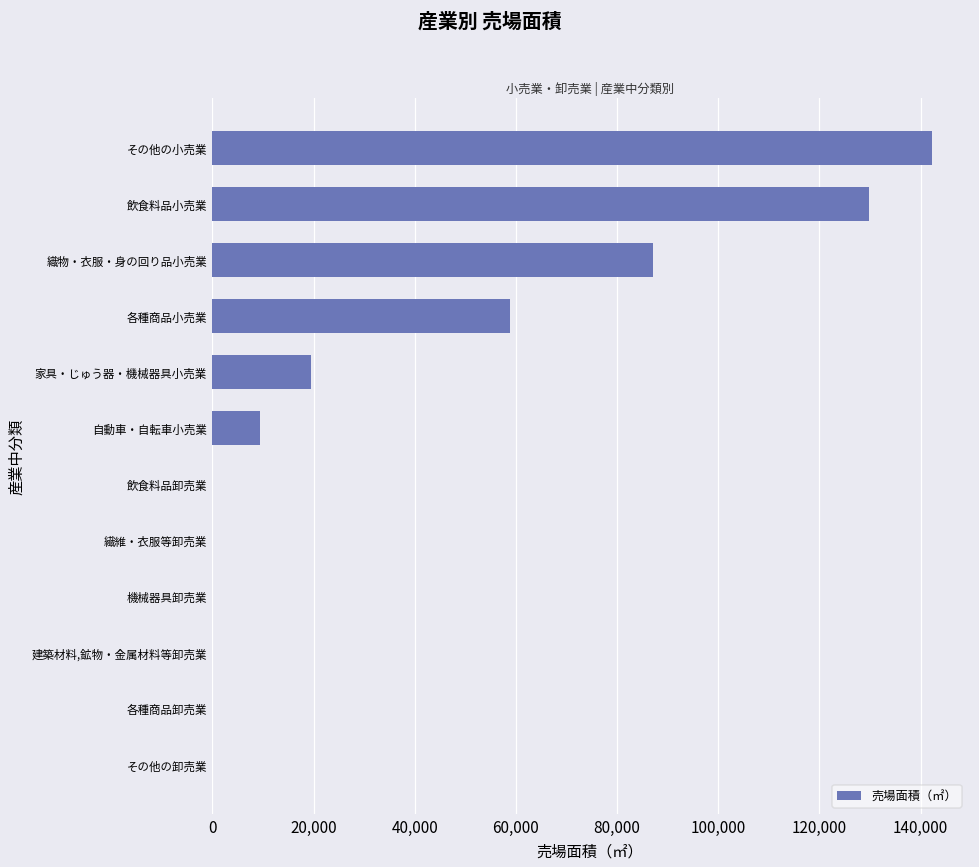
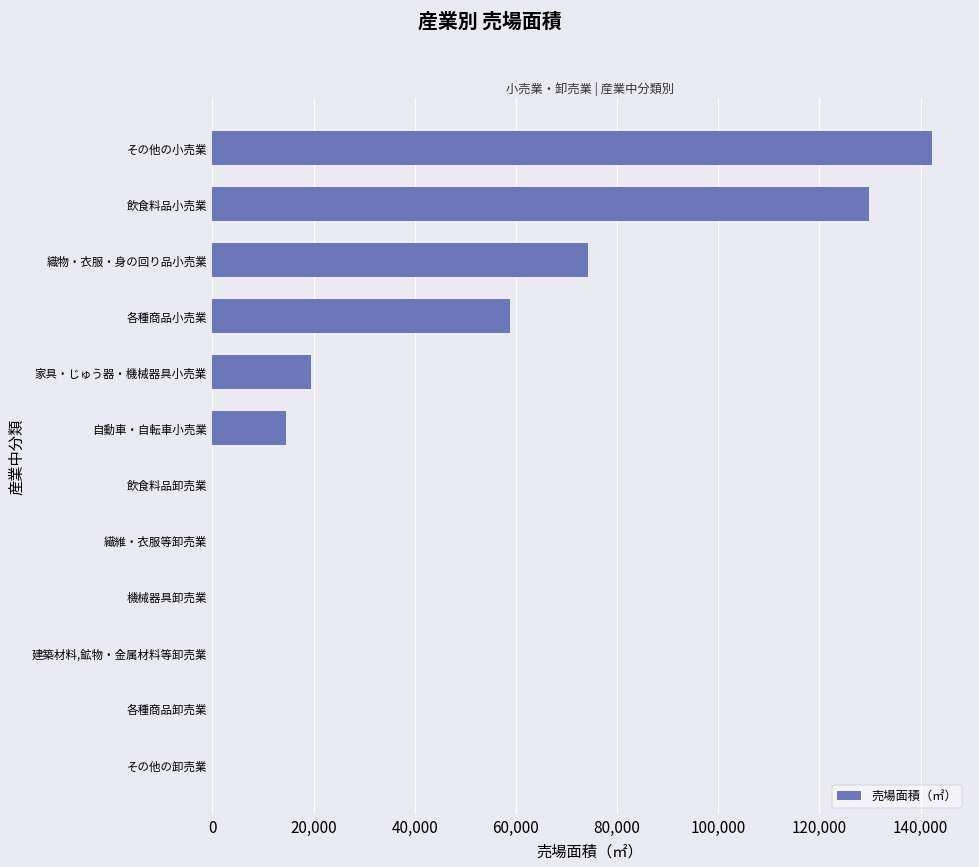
織物・衣服・身の回り品小売業: 87,000 -> 74,000
自動車・自転車小売業: 9,000 -> 15,000
